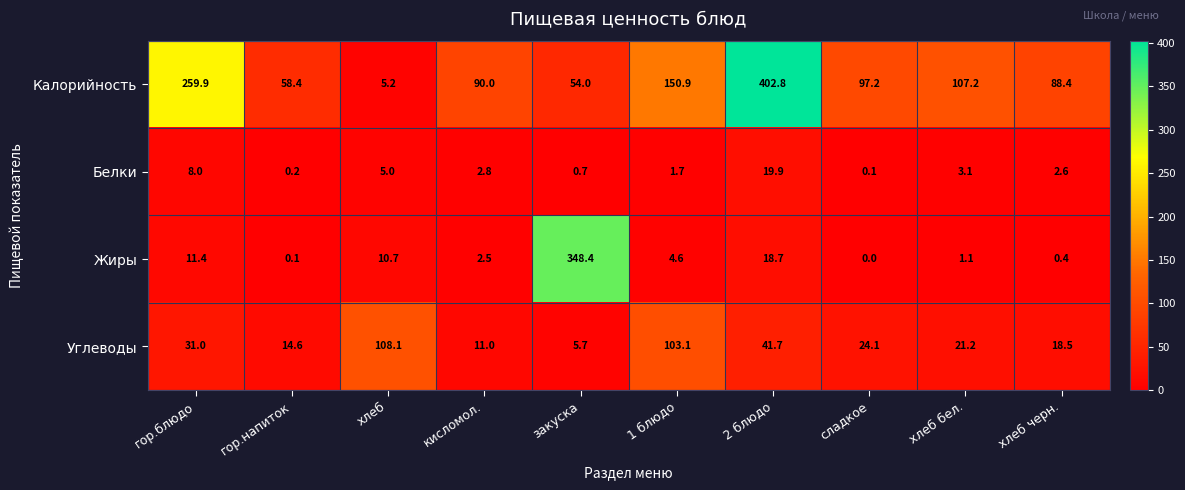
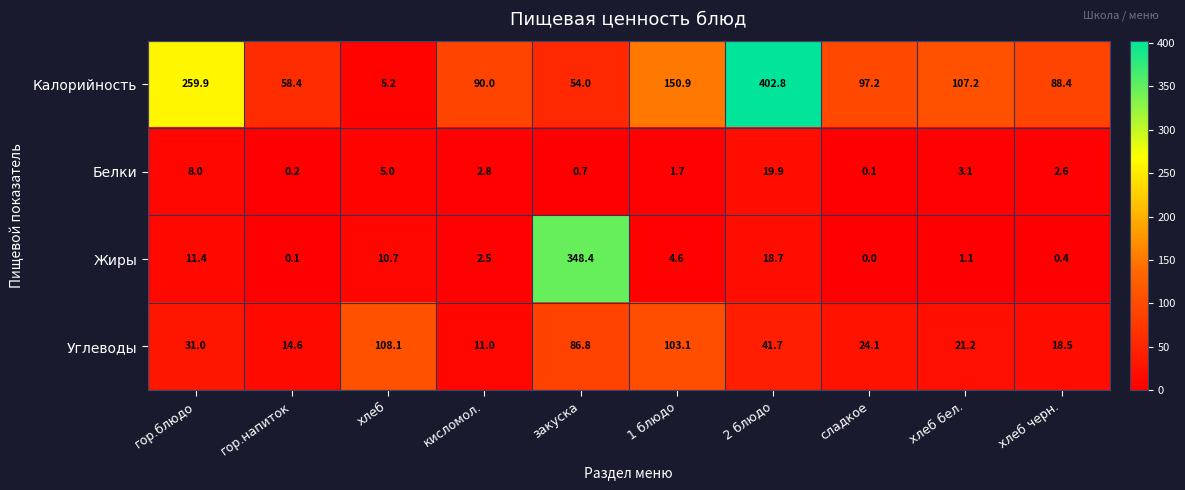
Углеводы, закуска: 5.7 -> 86.8
